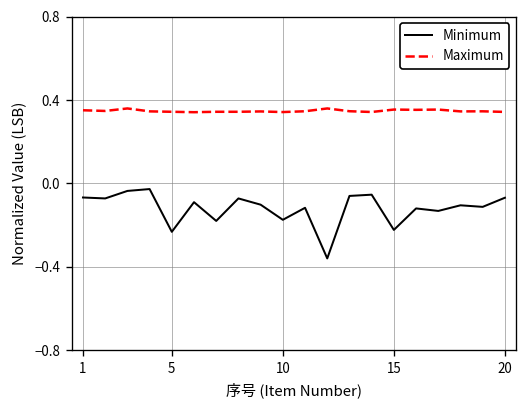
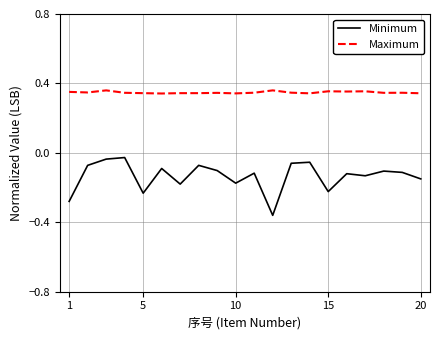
Minimum, 1: -0.07 -> -0.28
Minimum, 20: -0.07 -> -0.15
